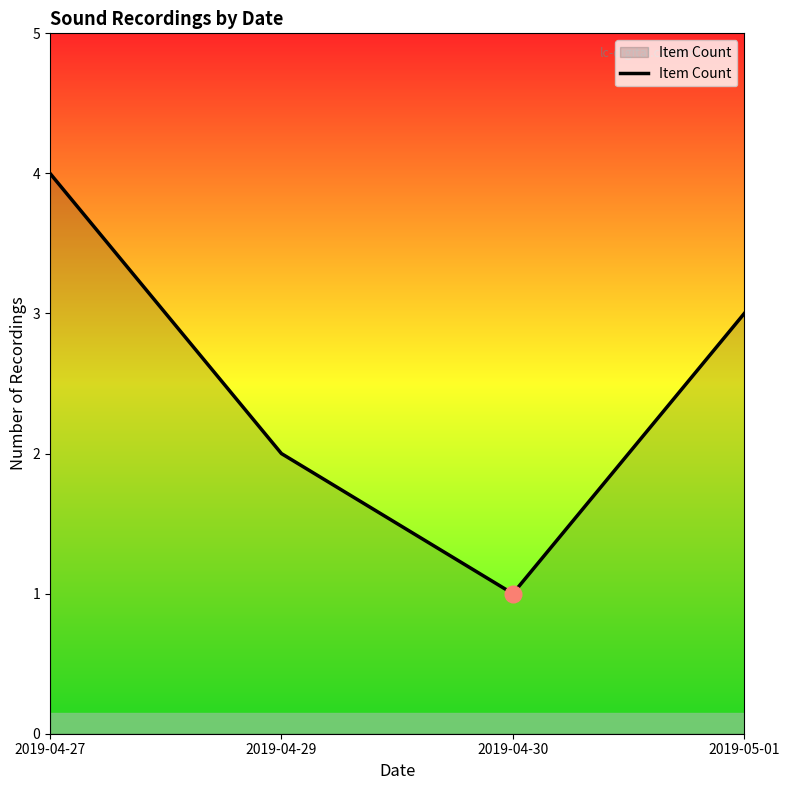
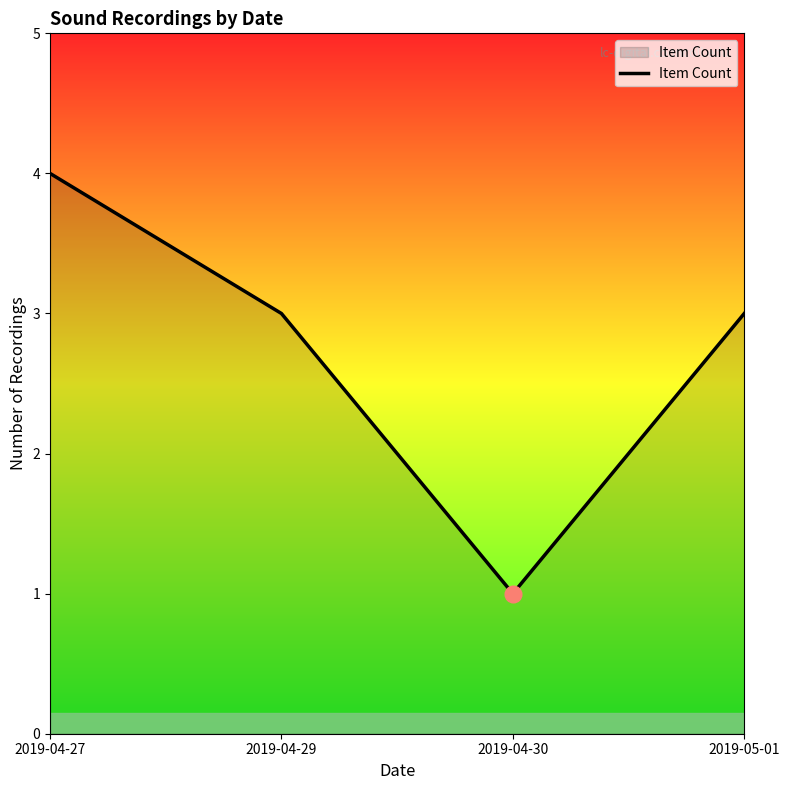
Item Count, 2019-04-29: 2 -> 3
